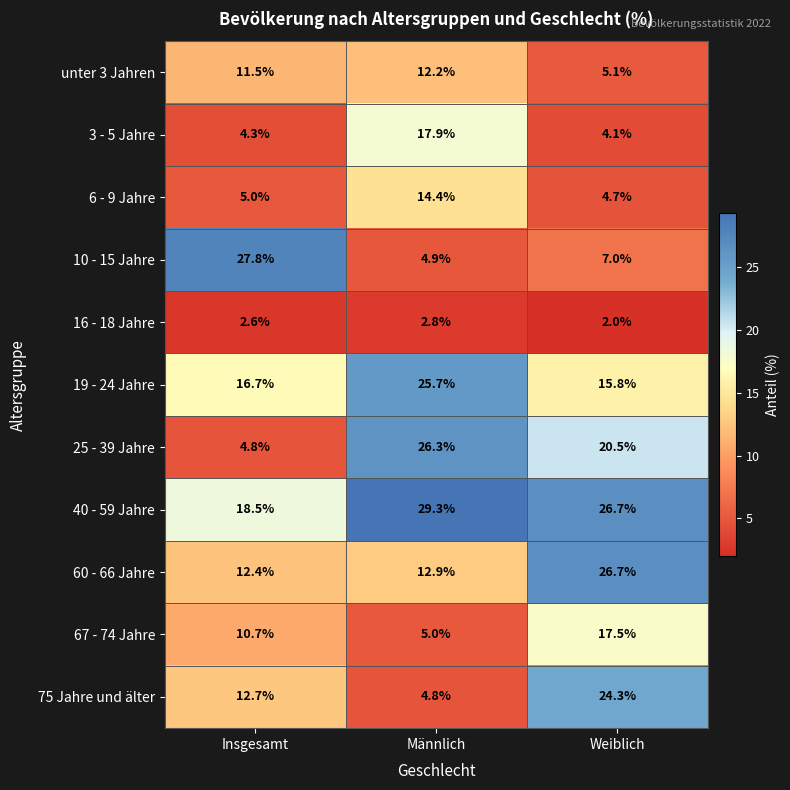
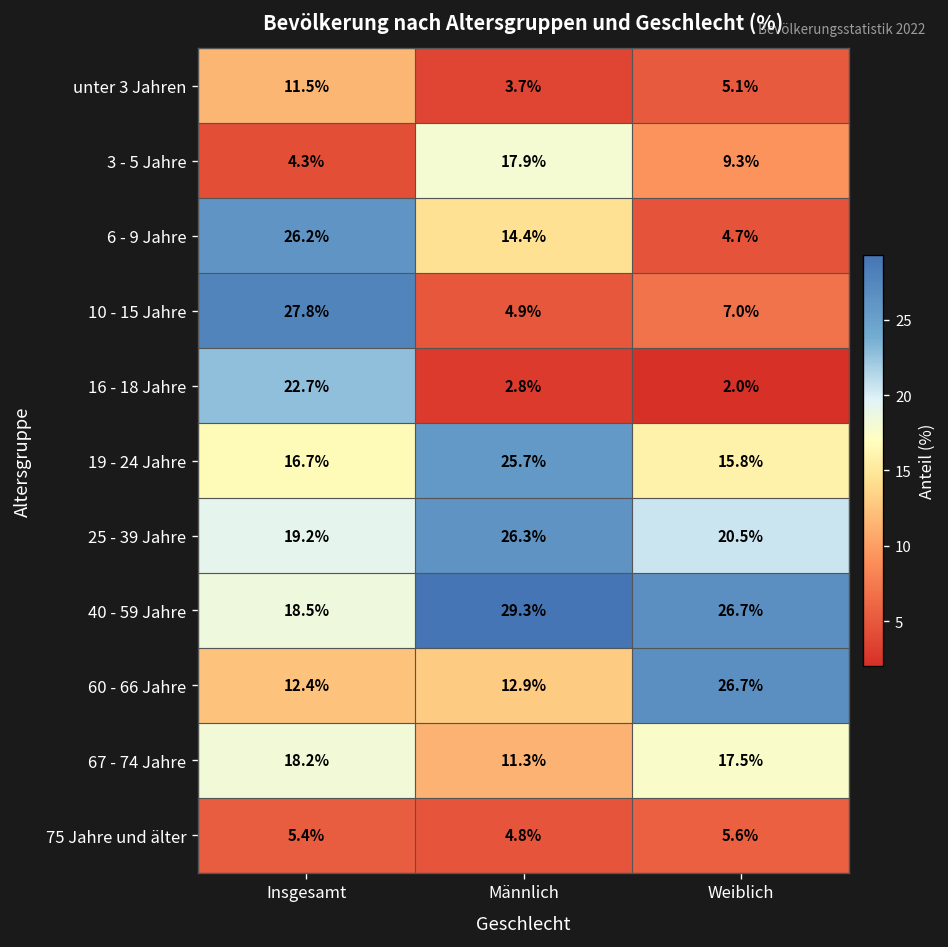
unter 3 Jahren, Männlich: 12.2% -> 3.7%
3 - 5 Jahre, Weiblich: 4.1% -> 9.3%
6 - 9 Jahre, Insgesamt: 5.0% -> 26.2%
16 - 18 Jahre, Insgesamt: 2.6% -> 22.7%
25 - 39 Jahre, Insgesamt: 4.8% -> 19.2%
67 - 74 Jahre, Insgesamt: 10.7% -> 18.2%
67 - 74 Jahre, Männlich: 5.0% -> 11.3%
75 Jahre und älter, Insgesamt: 12.7% -> 5.4%
75 Jahre und älter, Weiblich: 24.3% -> 5.6%
